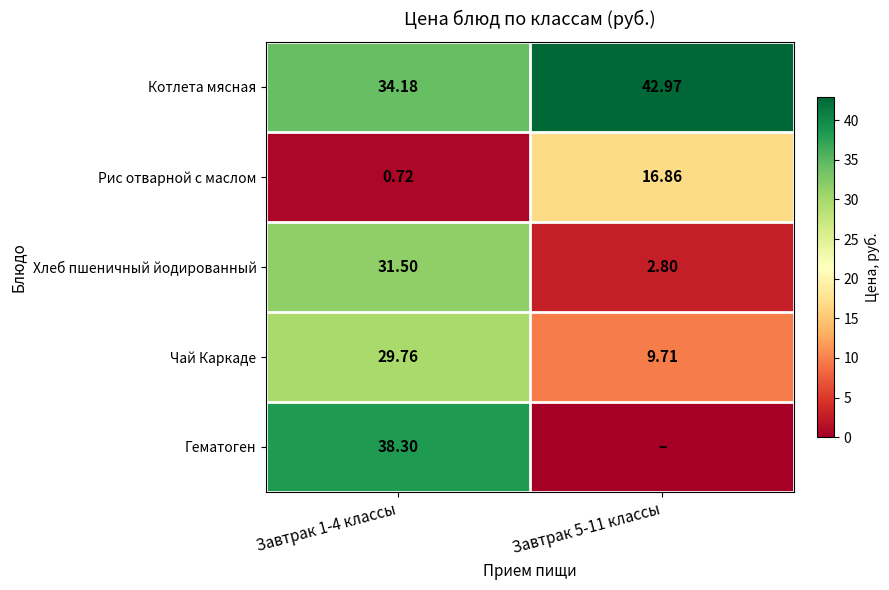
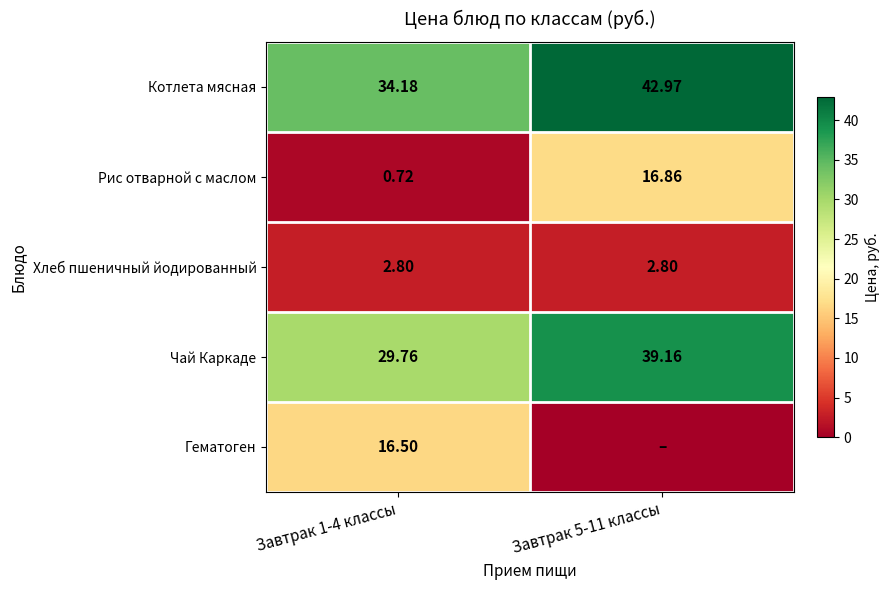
Хлеб пшеничный йодированный, Завтрак 1-4 классы: 31.50 -> 2.80
Чай Каркаде, Завтрак 5-11 классы: 9.71 -> 39.16
Гематоген, Завтрак 1-4 классы: 38.30 -> 16.50
